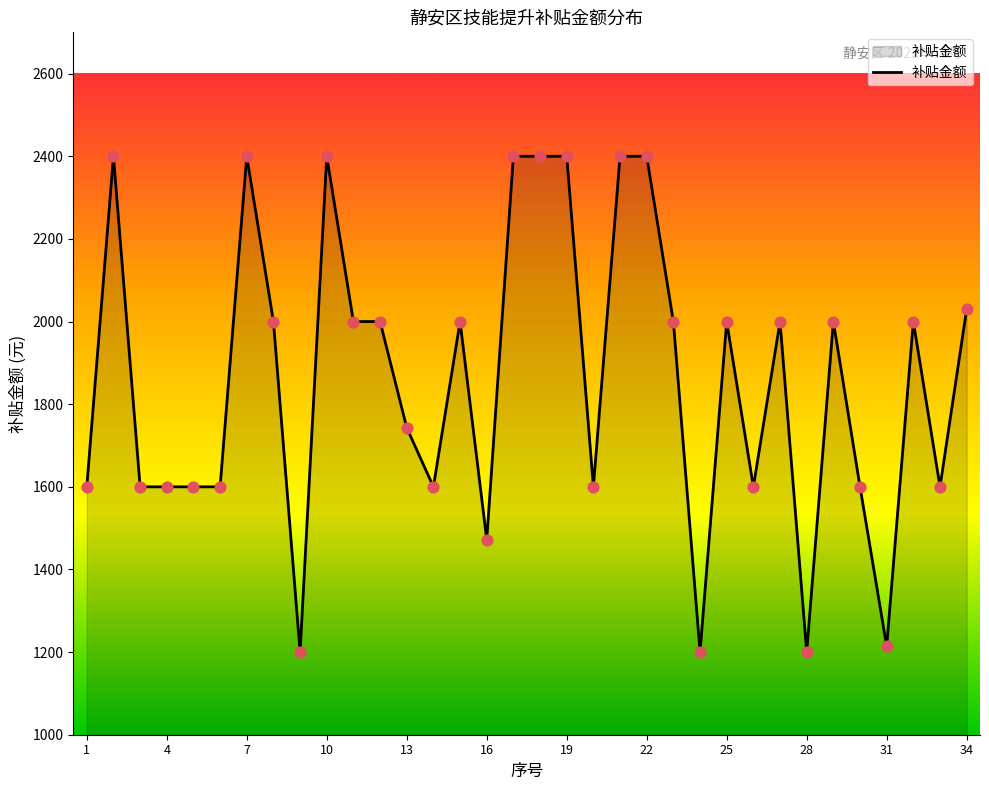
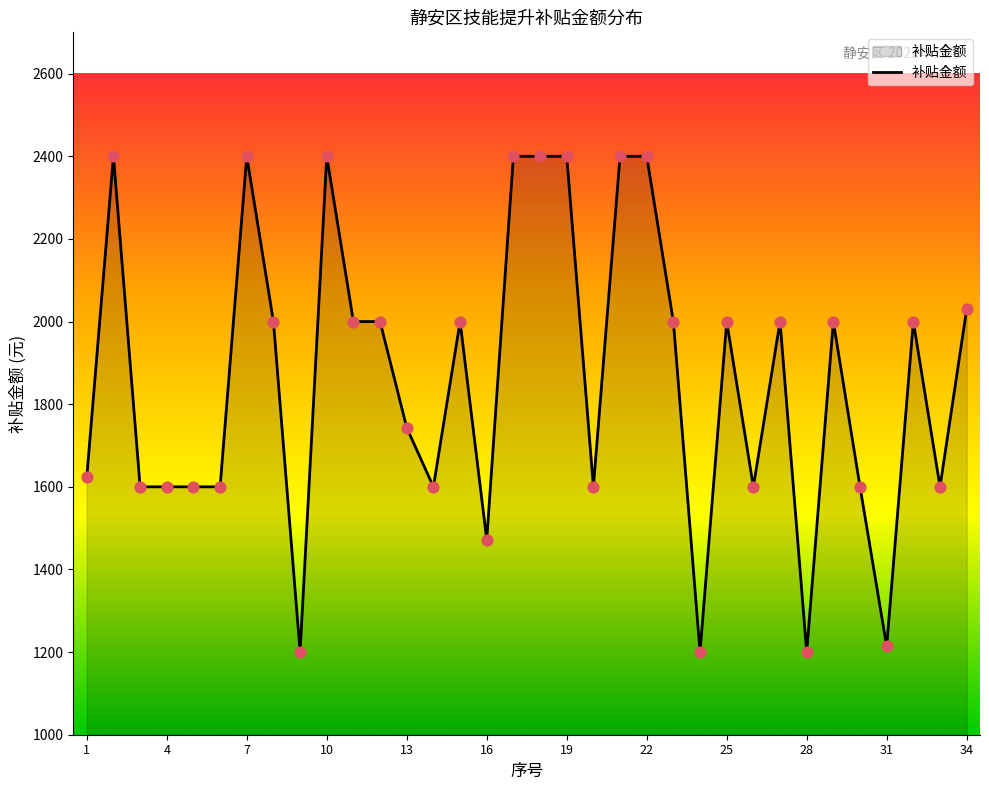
1: 1600 -> 1620
